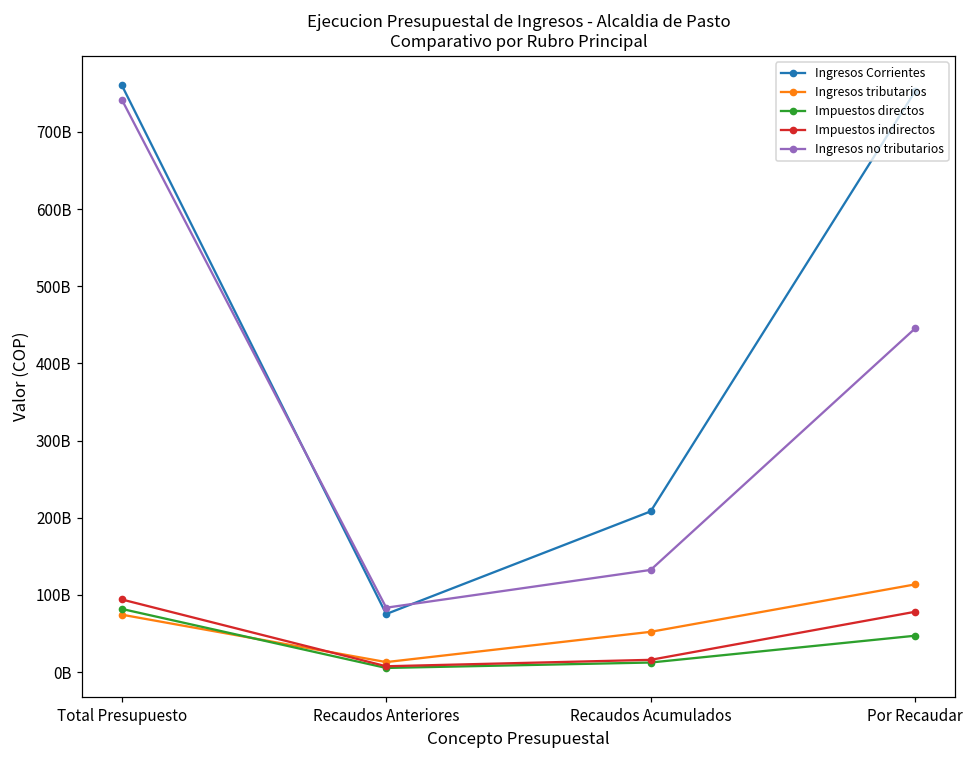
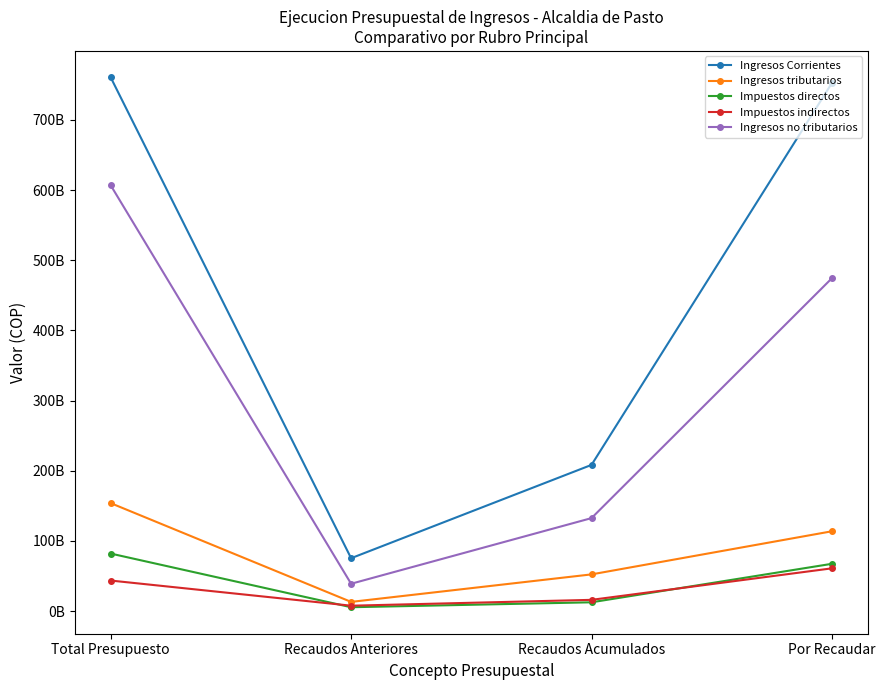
Ingresos tributarios, Total Presupuesto: 70000000000 -> 150000000000
Impuestos indirectos, Total Presupuesto: 90000000000 -> 40000000000
Ingresos no tributarios, Total Presupuesto: 740000000000 -> 610000000000
Ingresos no tributarios, Recaudos Anteriores: 80000000000 -> 40000000000
Impuestos directos, Por Recaudar: 50000000000 -> 70000000000
Impuestos indirectos, Por Recaudar: 80000000000 -> 60000000000
Ingresos no tributarios, Por Recaudar: 450000000000 -> 470000000000
